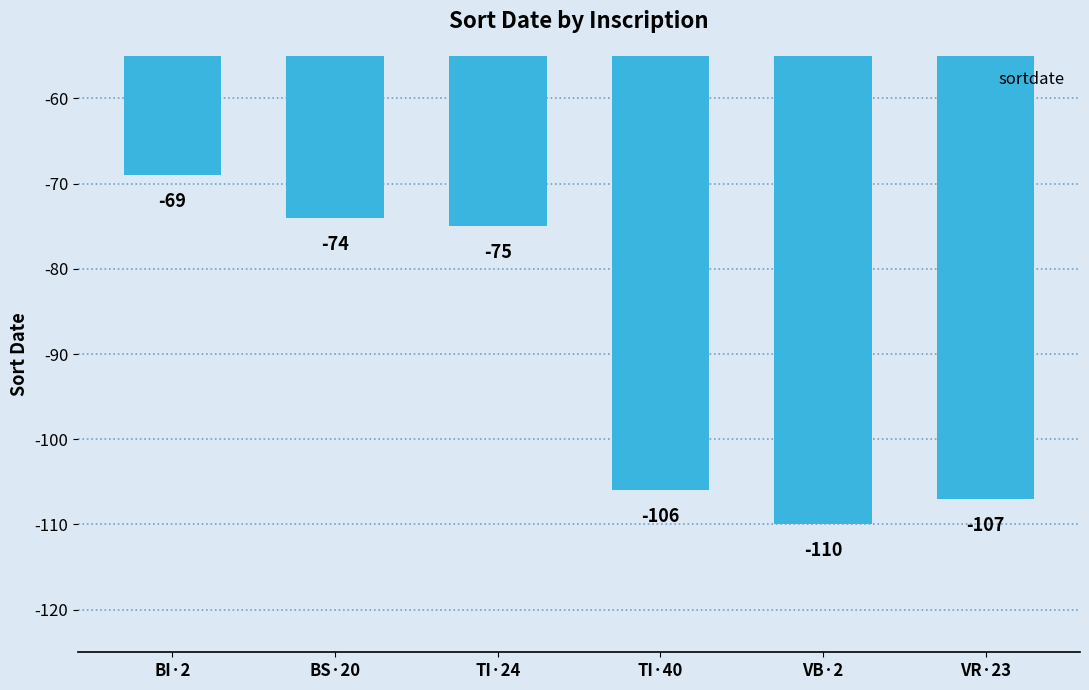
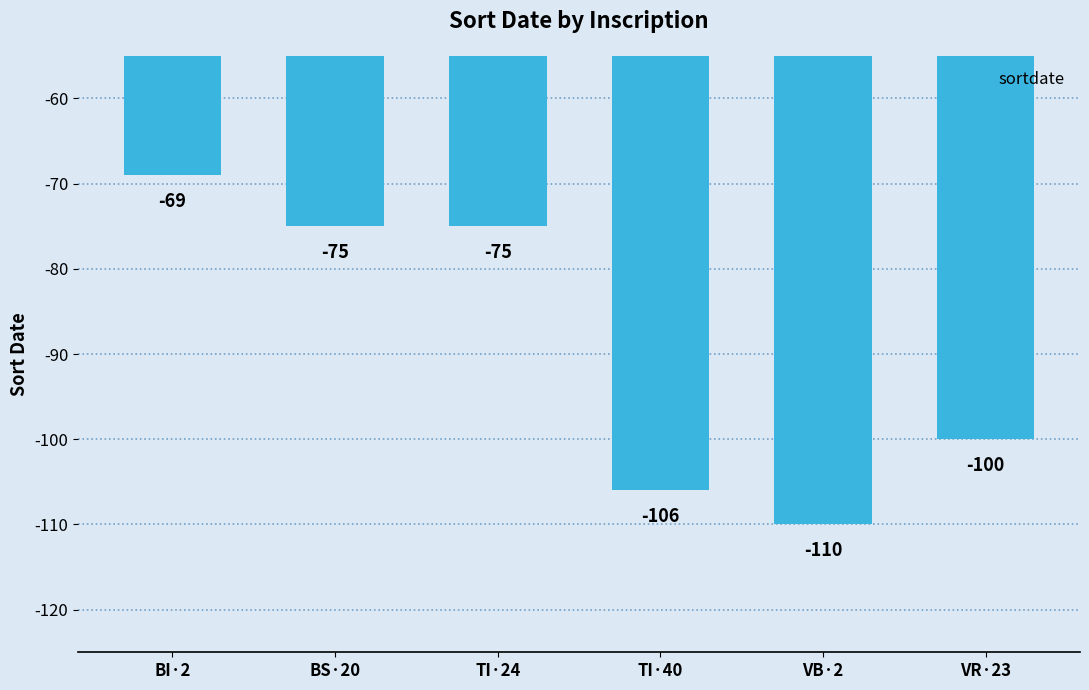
BS·20: -74 -> -75
VR·23: -107 -> -100
